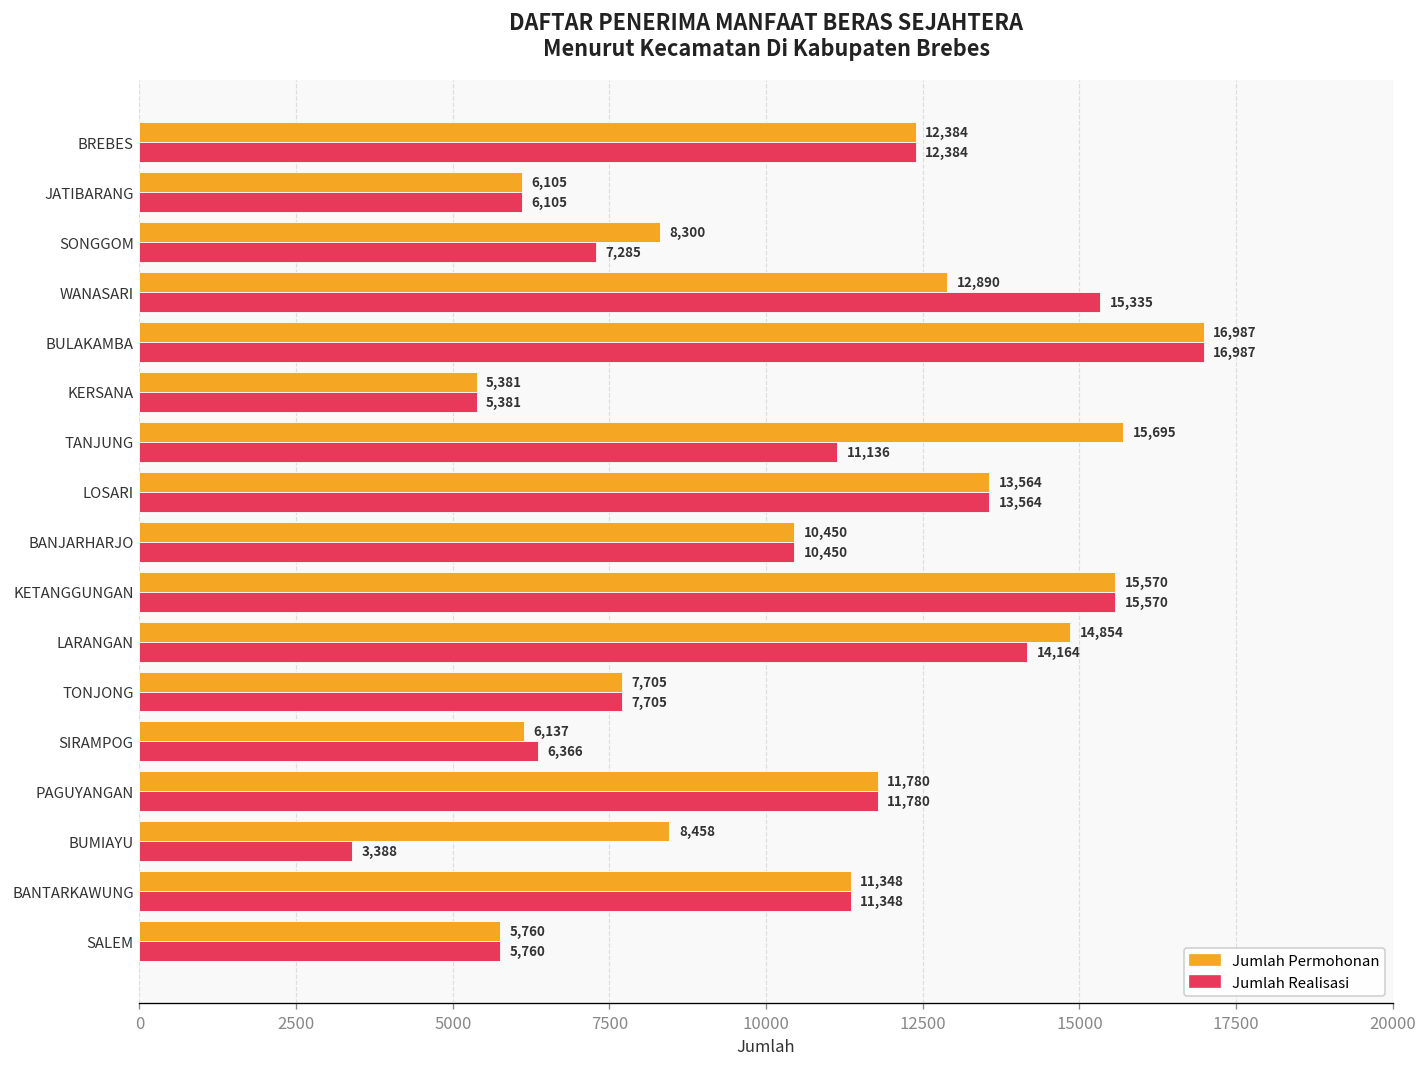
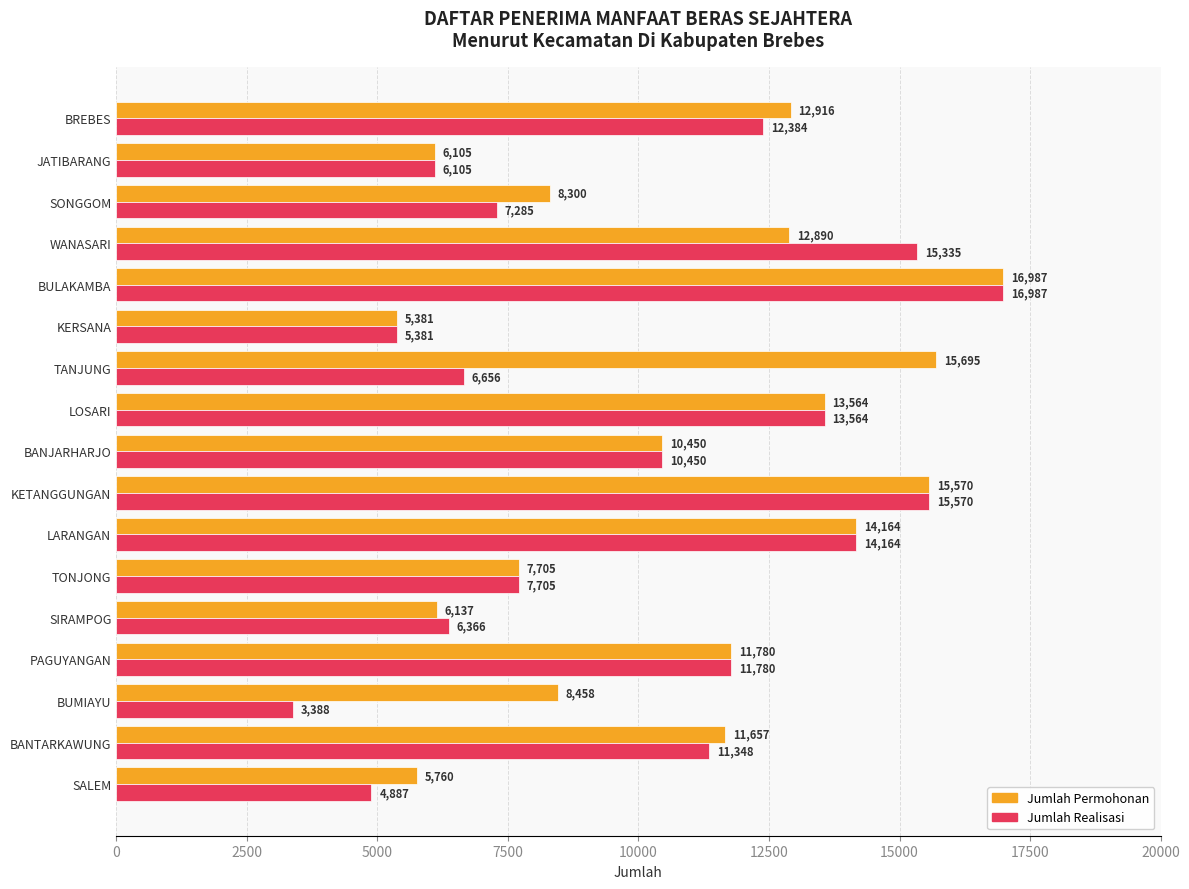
Jumlah Permohonan, BREBES: 12,384 -> 12,916
Jumlah Realisasi, TANJUNG: 11,136 -> 6,656
Jumlah Permohonan, LARANGAN: 14,854 -> 14,164
Jumlah Permohonan, BANTARKAWUNG: 11,348 -> 11,657
Jumlah Realisasi, SALEM: 5,760 -> 4,887
